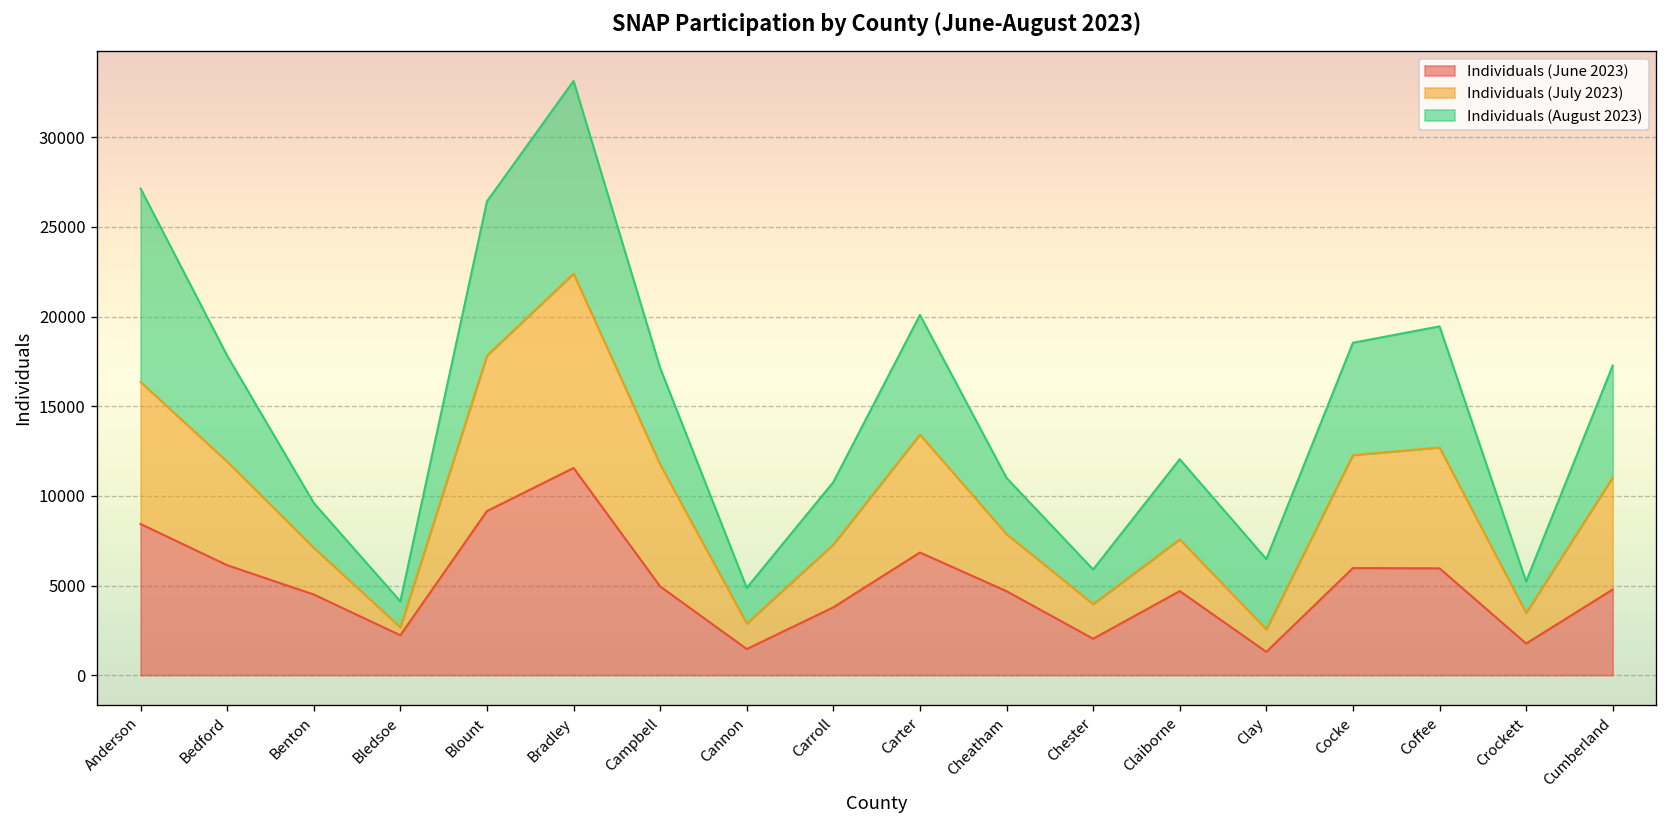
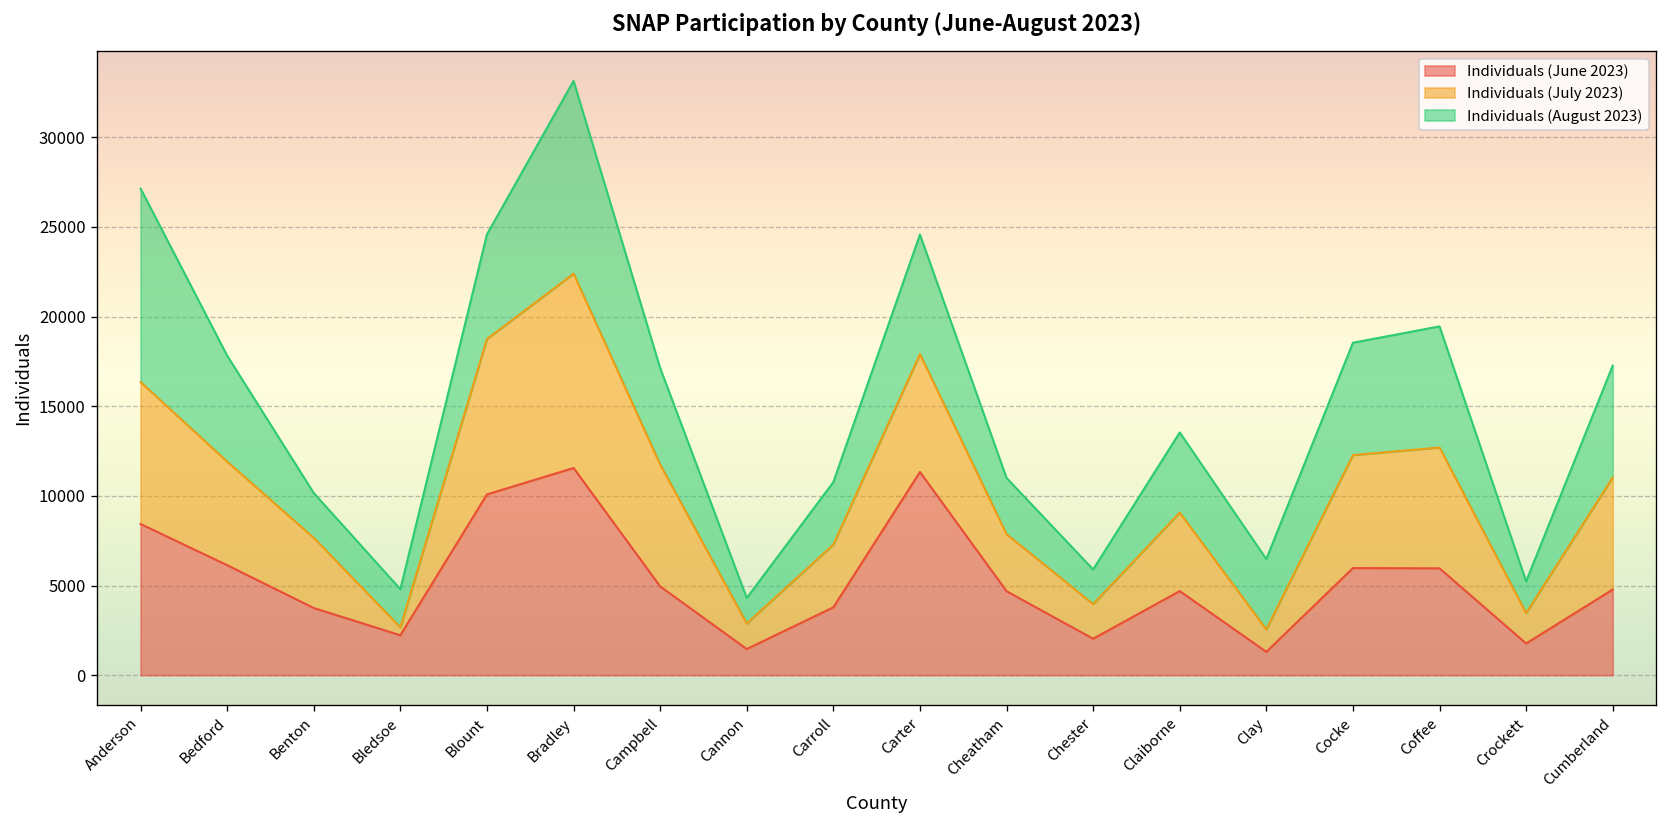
Individuals (June 2023), Benton: 4500 -> 3700
Individuals (July 2023), Benton: 2600 -> 3900
Individuals (August 2023), Bledsoe: 1400 -> 2100
Individuals (June 2023), Blount: 9200 -> 10100
Individuals (August 2023), Blount: 8600 -> 5800
Individuals (August 2023), Cannon: 2000 -> 1400
Individuals (June 2023), Carter: 6800 -> 11300
Individuals (July 2023), Claiborne: 2900 -> 4400
